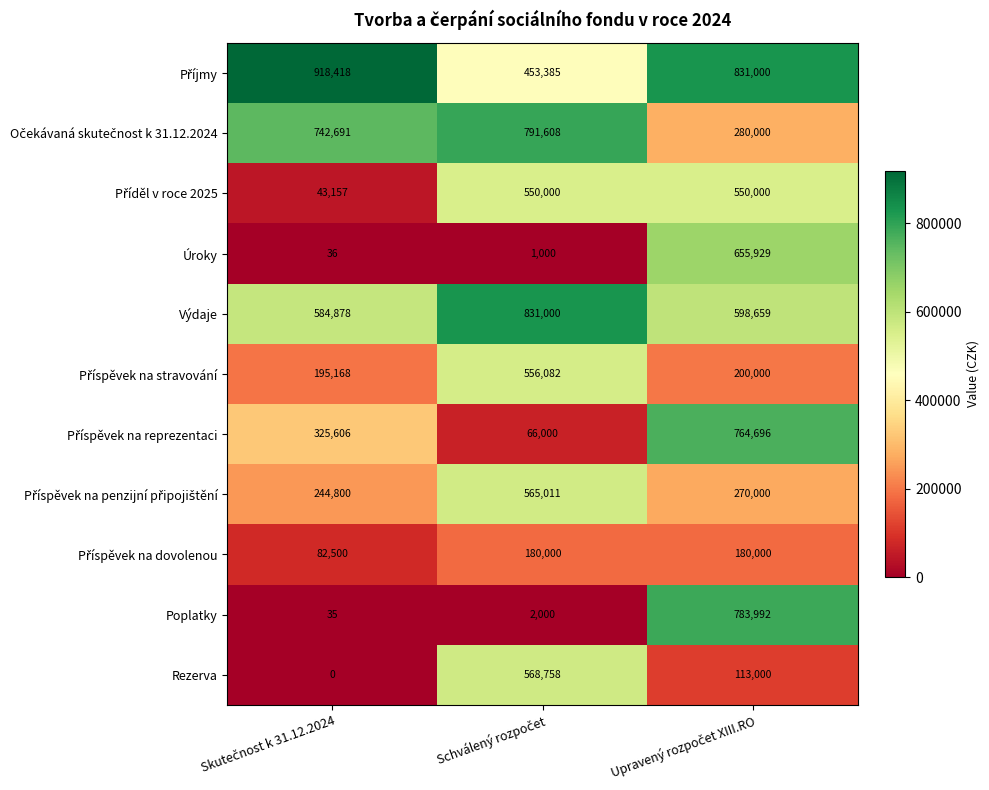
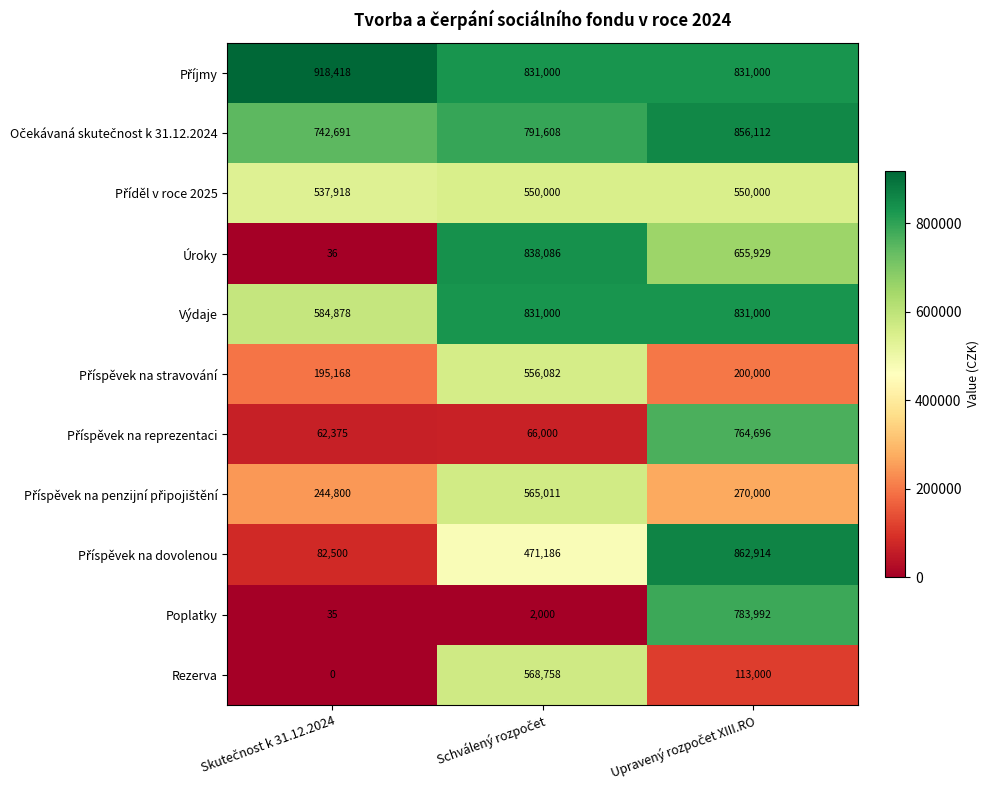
Příjmy, Schválený rozpočet: 453,385 -> 831,000
Očekávaná skutečnost k 31.12.2024, Upravený rozpočet XIII.RO: 280,000 -> 856,112
Příděl v roce 2025, Skutečnost k 31.12.2024: 43,157 -> 537,918
Úroky, Schválený rozpočet: 1,000 -> 838,086
Výdaje, Upravený rozpočet XIII.RO: 598,659 -> 831,000
Příspěvek na reprezentaci, Skutečnost k 31.12.2024: 325,606 -> 62,375
Příspěvek na dovolenou, Schválený rozpočet: 180,000 -> 471,186
Příspěvek na dovolenou, Upravený rozpočet XIII.RO: 180,000 -> 862,914
